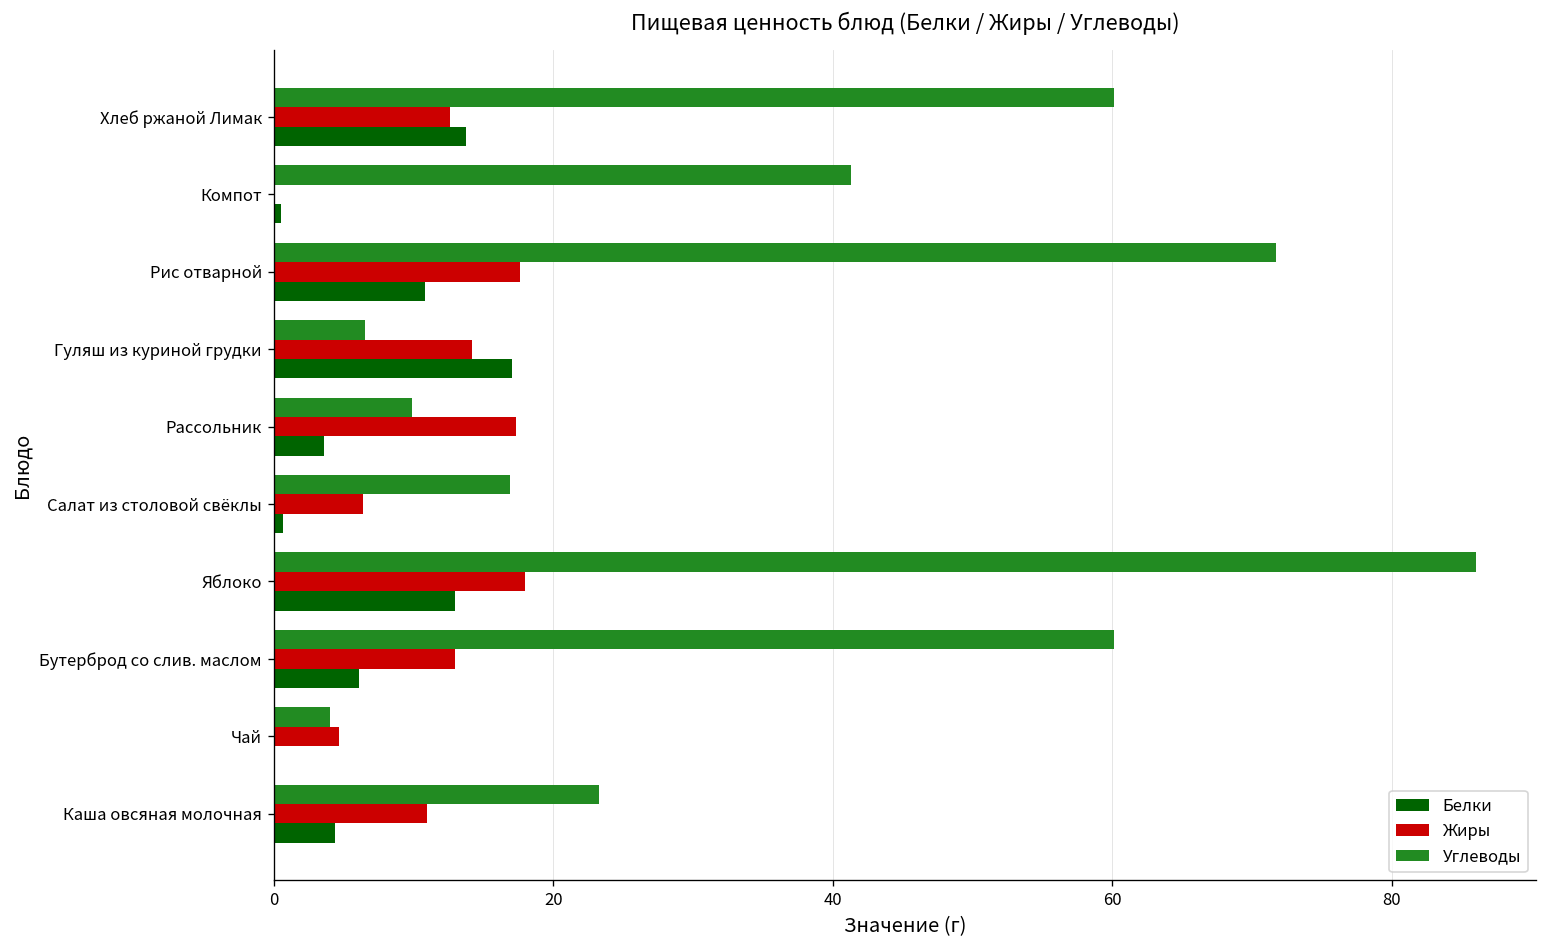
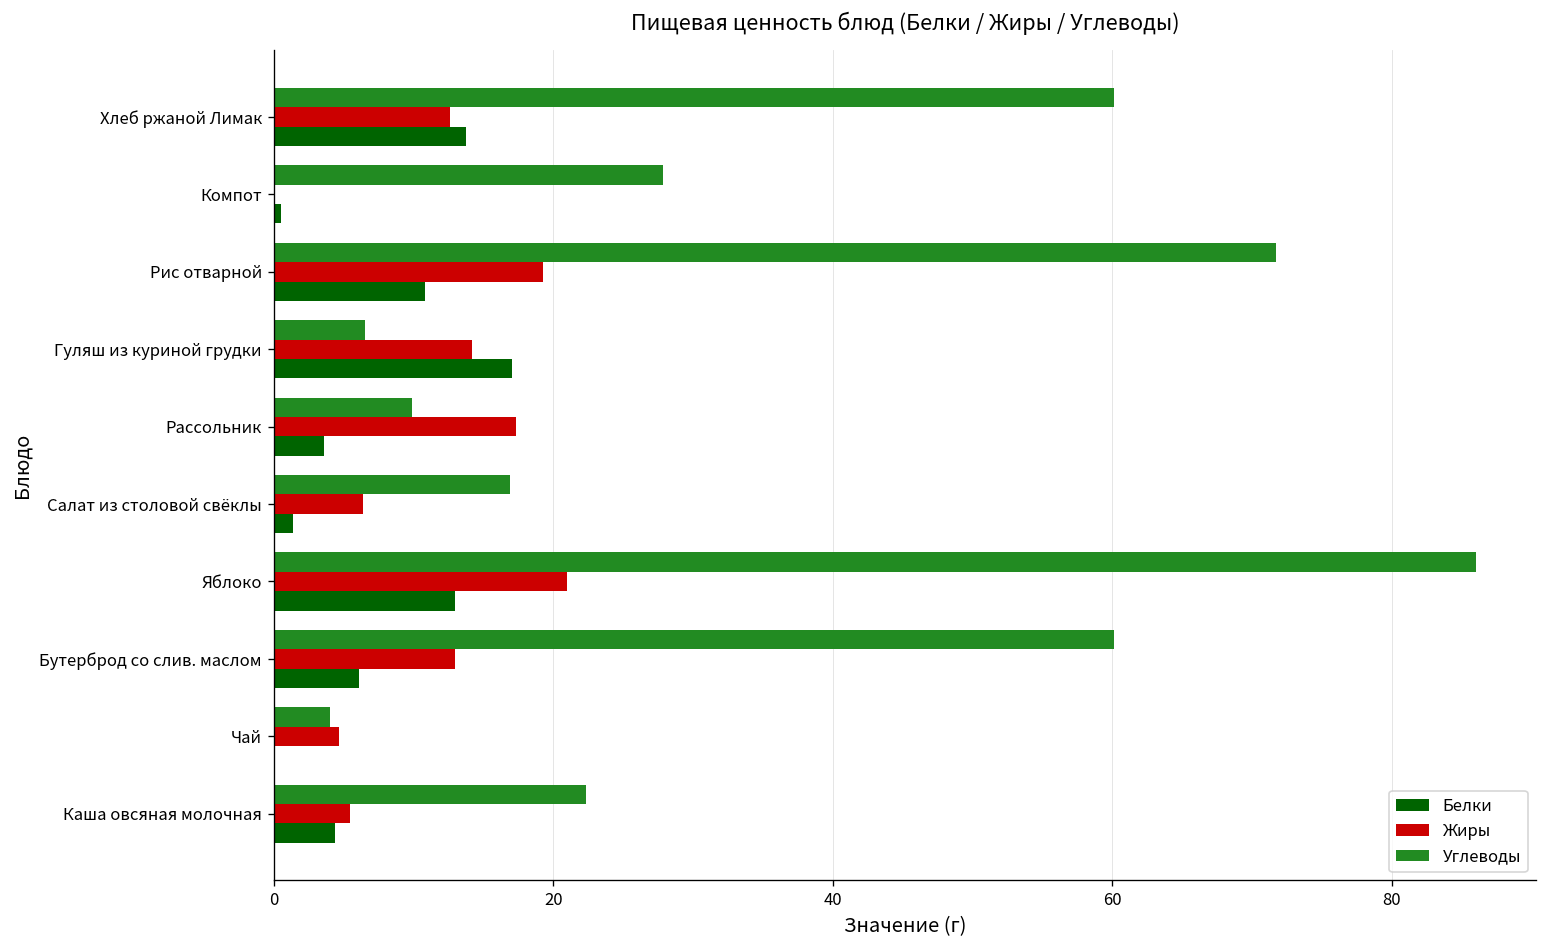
Углеводы, Компот: 41.3 -> 27.9
Жиры, Рис отварной: 17.6 -> 19.3
Белки, Салат из столовой свёклы: 0.7 -> 1.4
Жиры, Яблоко: 18 -> 21
Углеводы, Каша овсяная молочная: 23.3 -> 22.3
Жиры, Каша овсяная молочная: 11.0 -> 5.5
